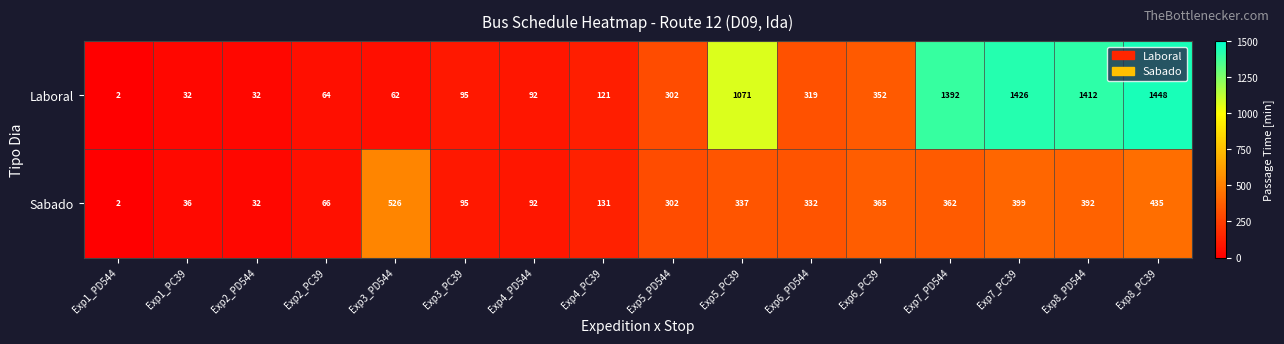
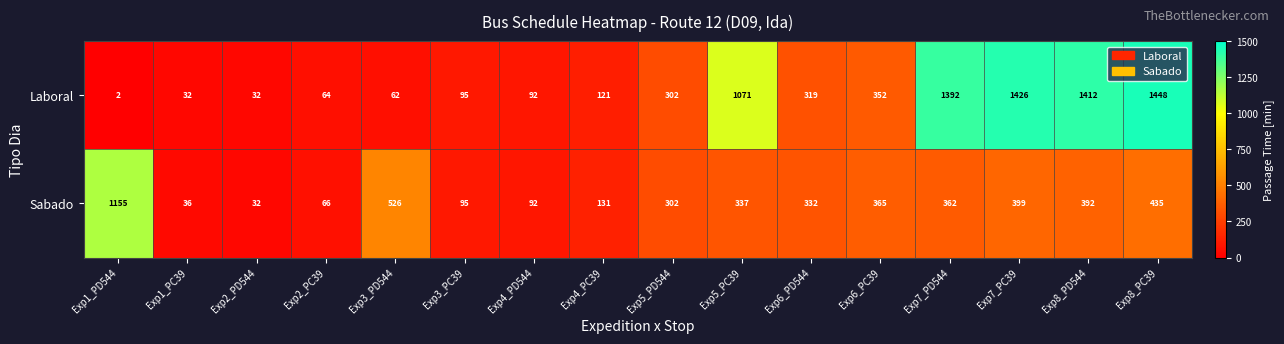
Sabado, Exp1_PD544: 2 -> 1155
